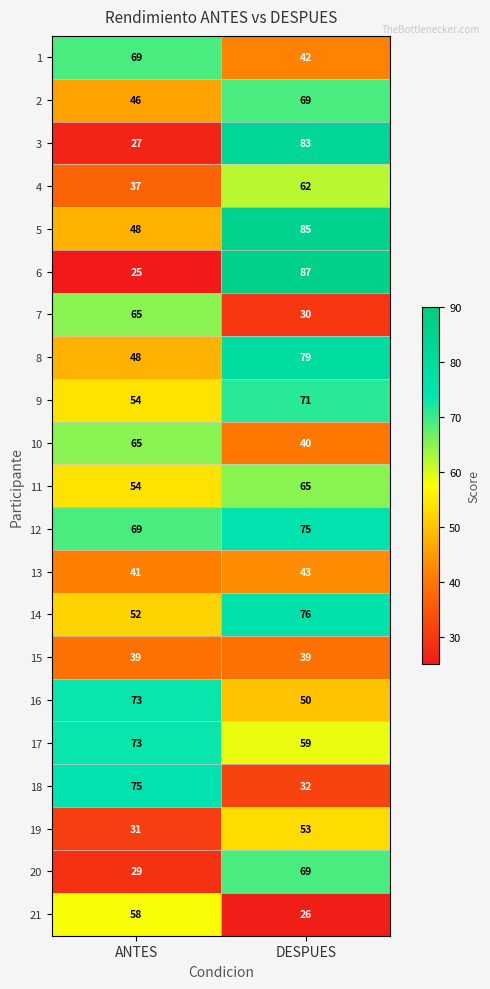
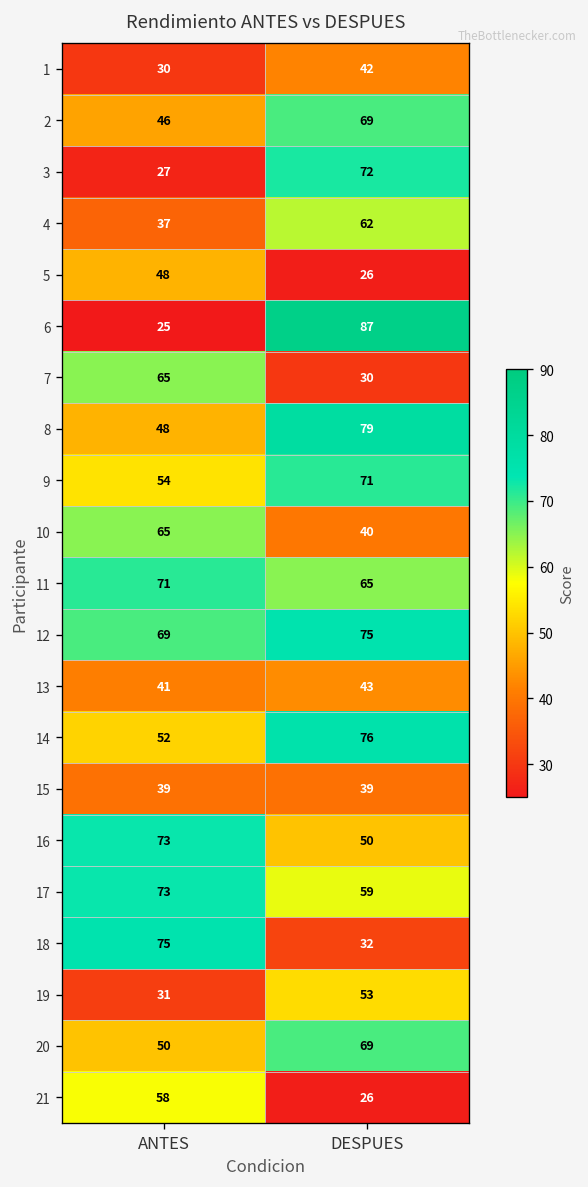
1, ANTES: 69 -> 30
3, DESPUES: 83 -> 72
5, DESPUES: 85 -> 26
11, ANTES: 54 -> 71
20, ANTES: 29 -> 50
